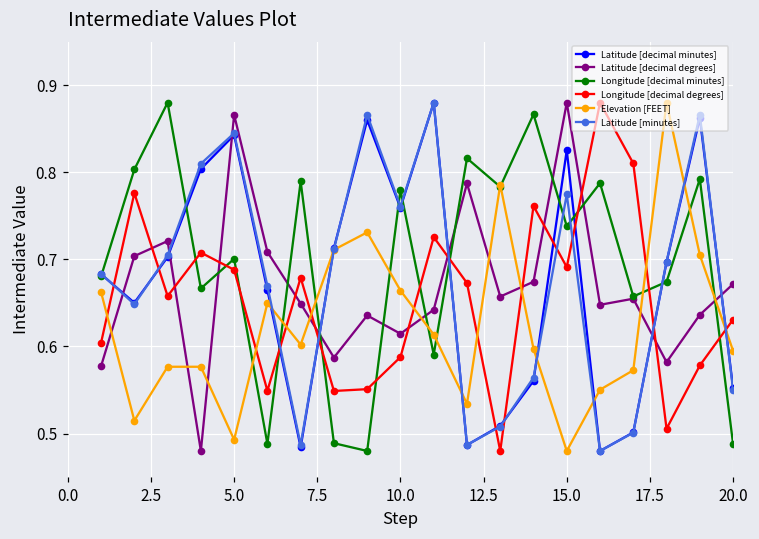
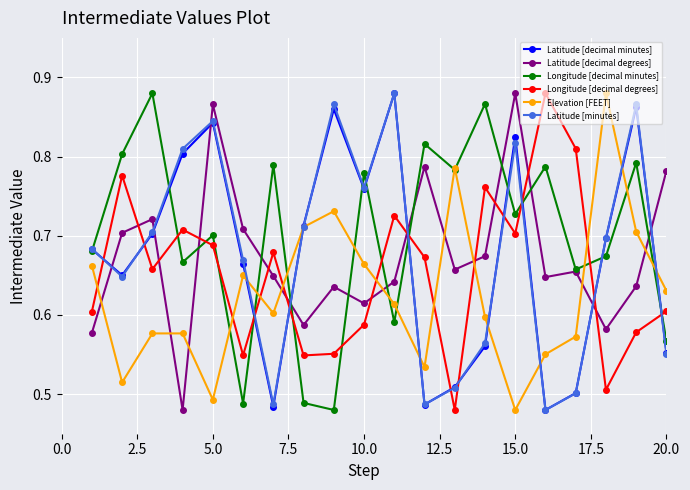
Longitude [decimal minutes], 15.0: 0.74 -> 0.73
Longitude [decimal degrees], 15.0: 0.69 -> 0.70
Latitude [minutes], 15.0: 0.77 -> 0.82
Latitude [decimal degrees], 20.0: 0.67 -> 0.78
Longitude [decimal minutes], 20.0: 0.49 -> 0.57
Longitude [decimal degrees], 20.0: 0.63 -> 0.60
Elevation [FEET], 20.0: 0.60 -> 0.63
